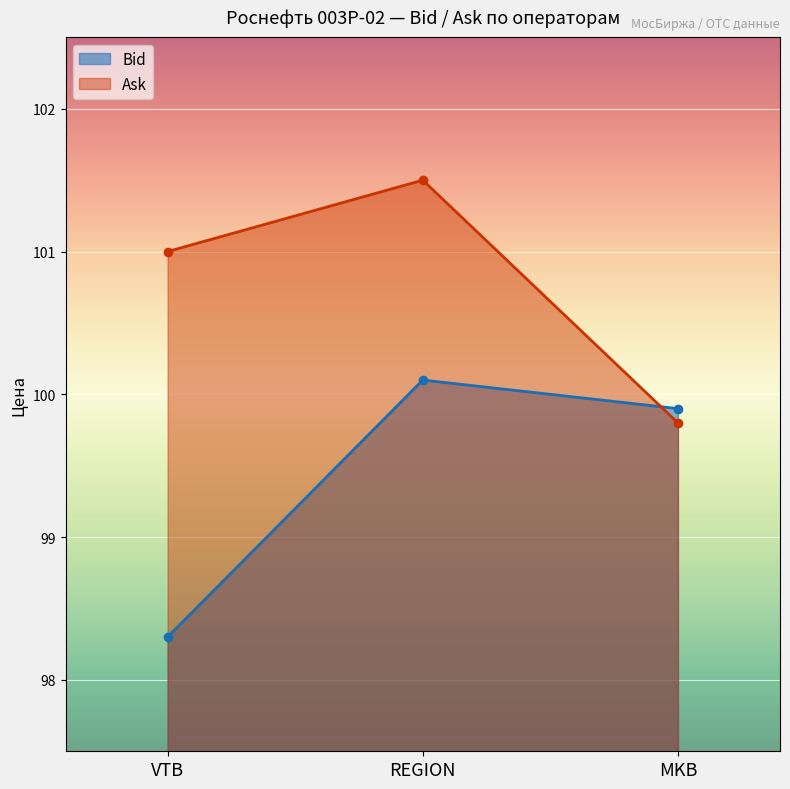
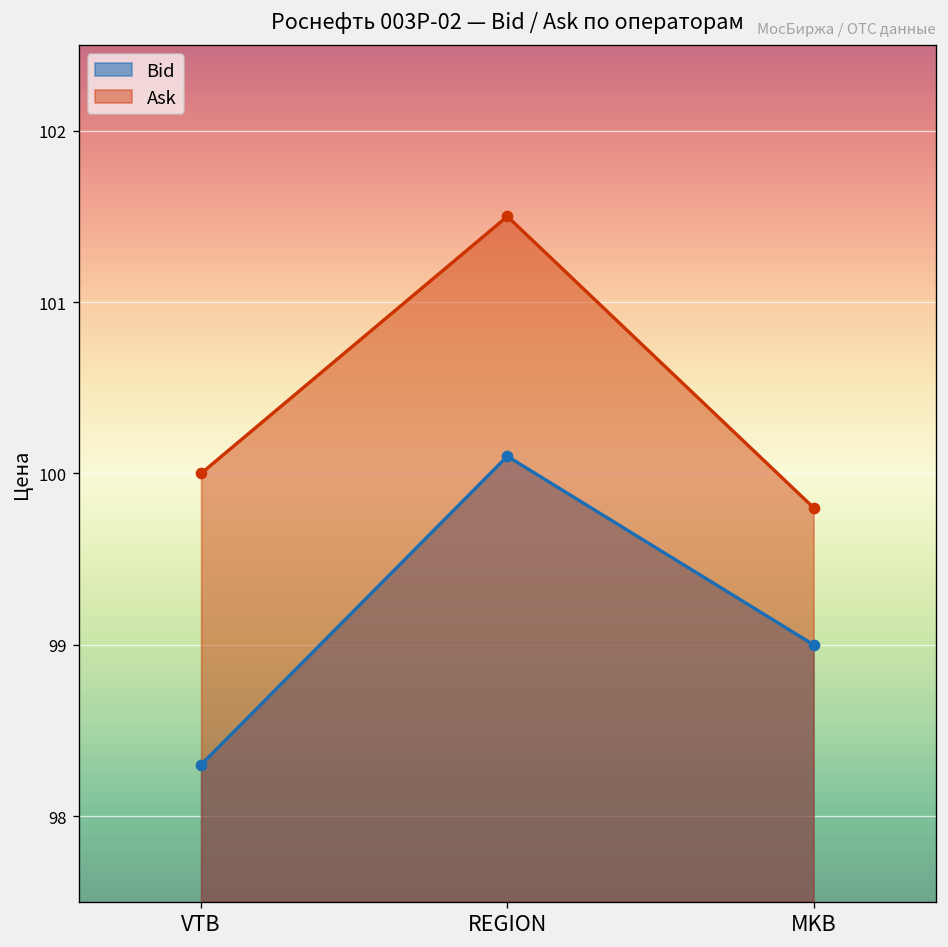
Ask, VTB: 101 -> 100
Bid, MKB: 99.9 -> 99.0
